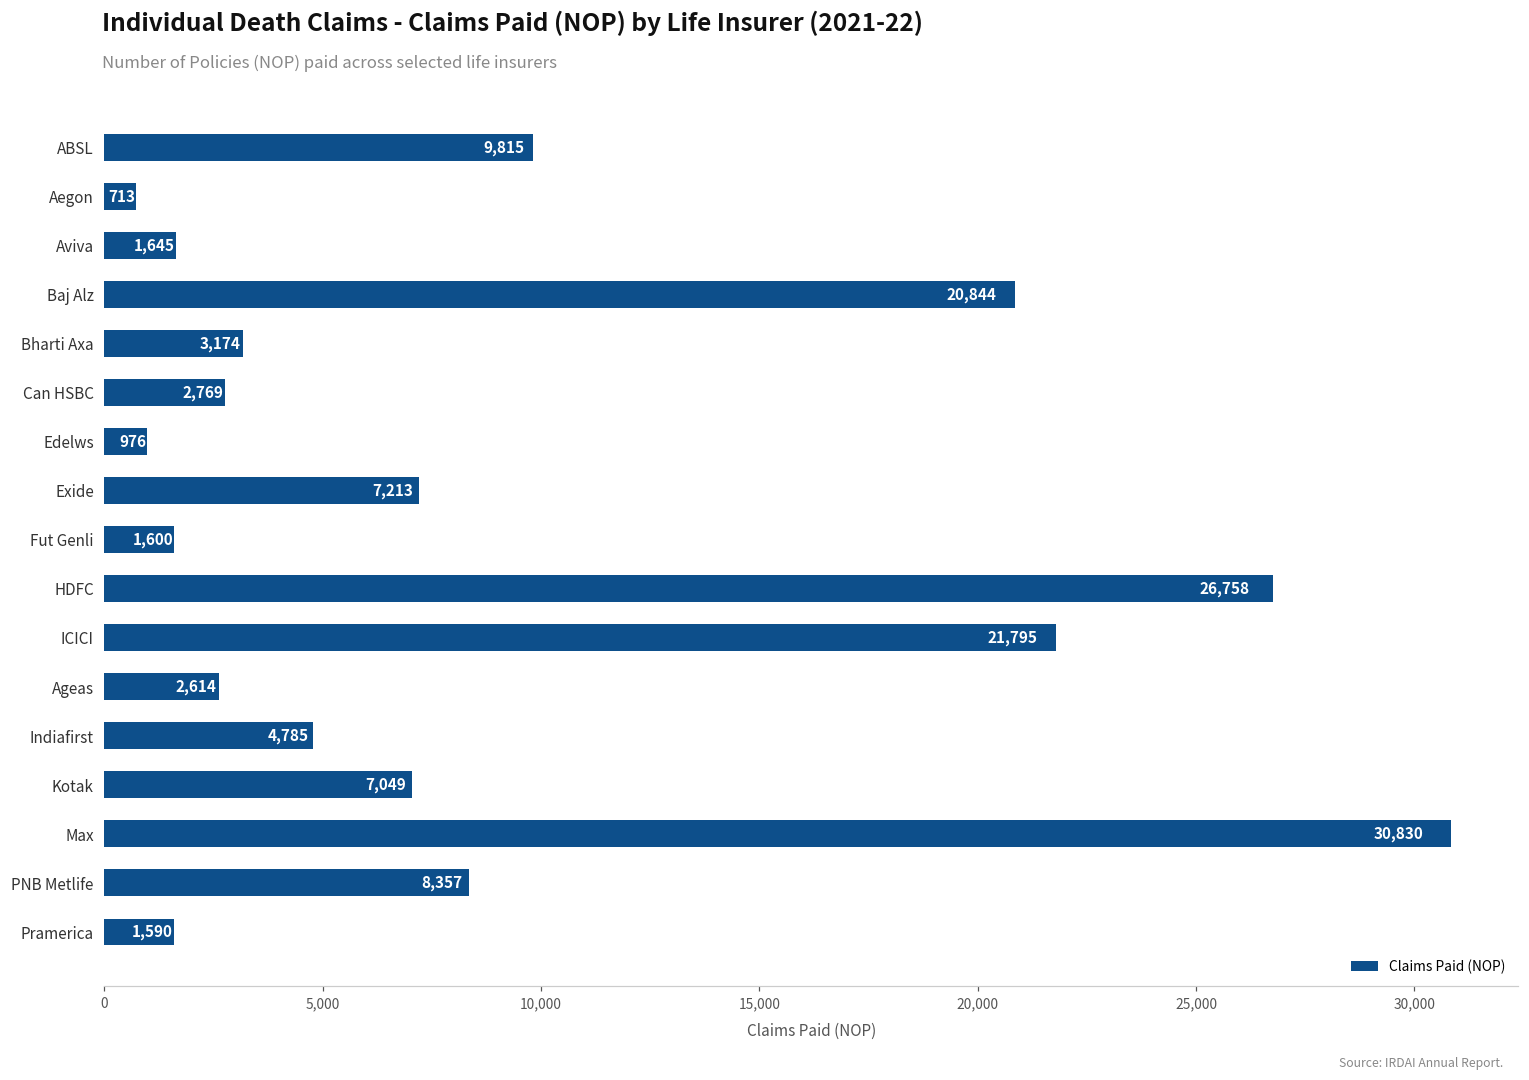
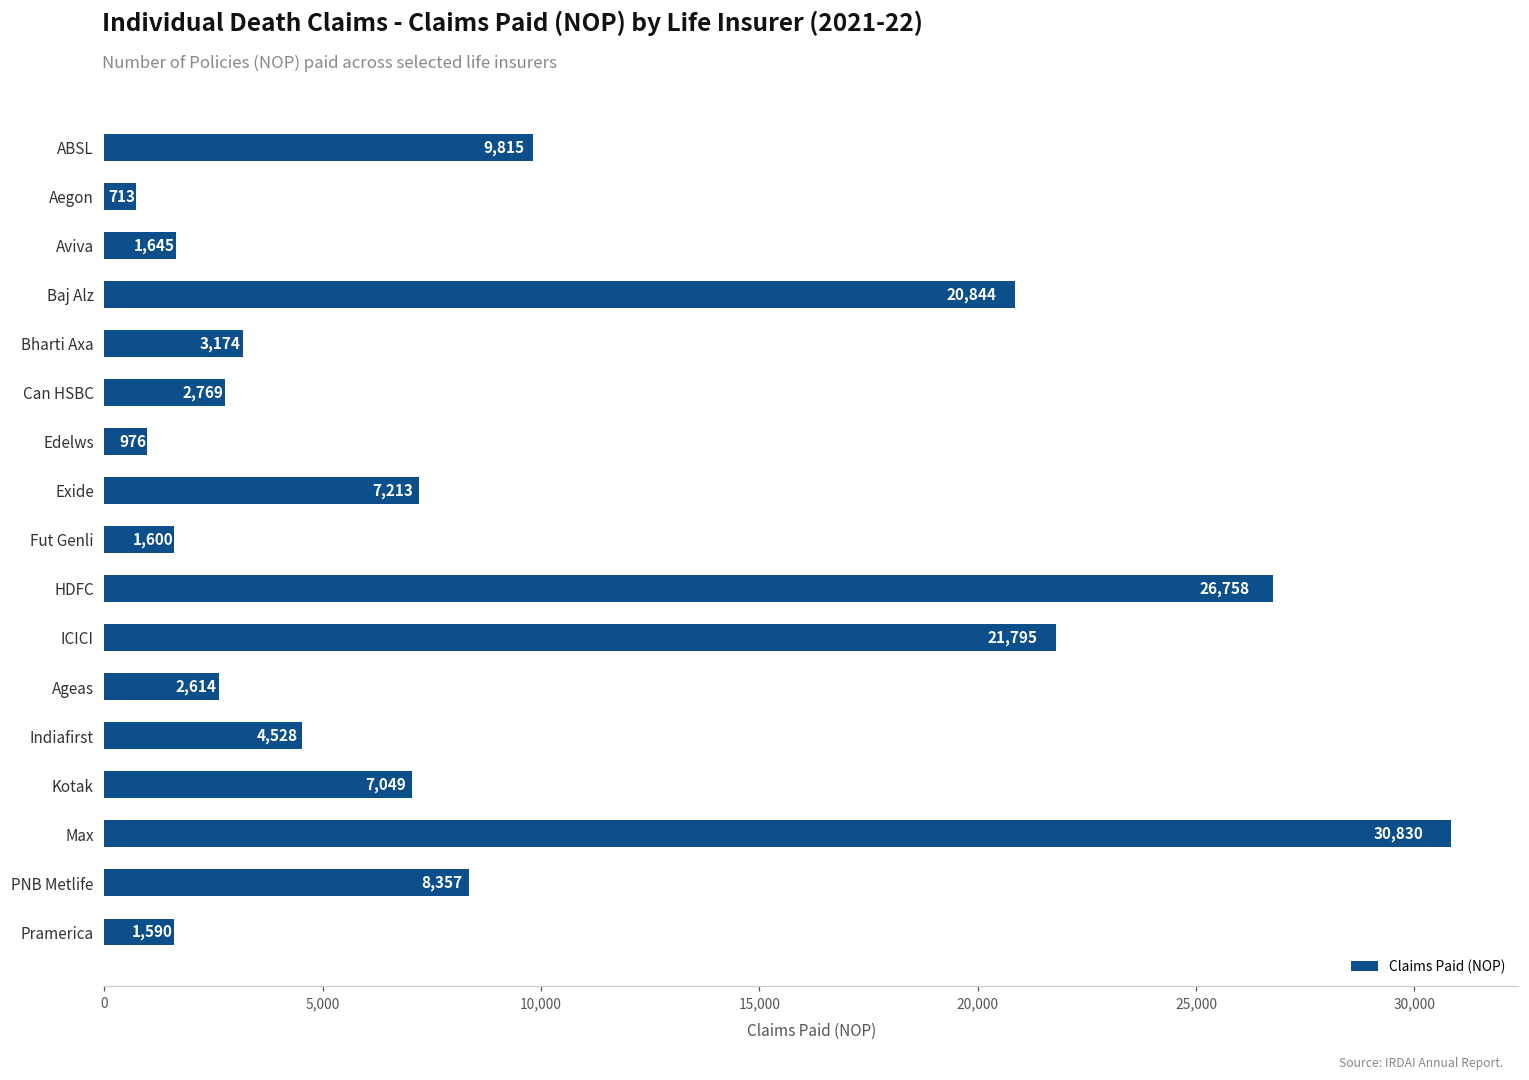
Indiafirst: 4,785 -> 4,528
